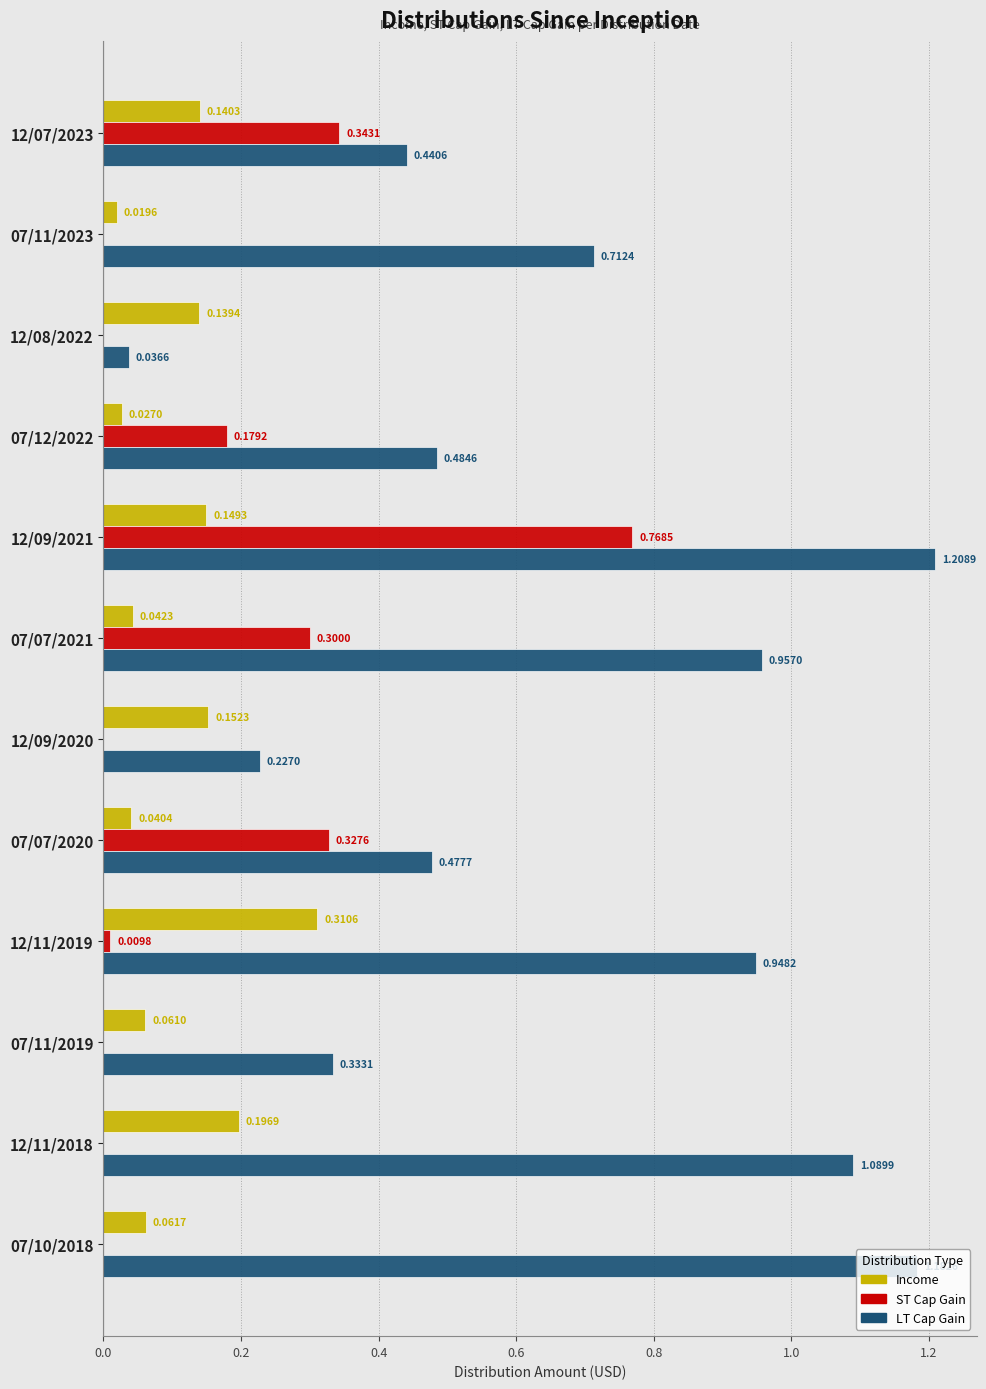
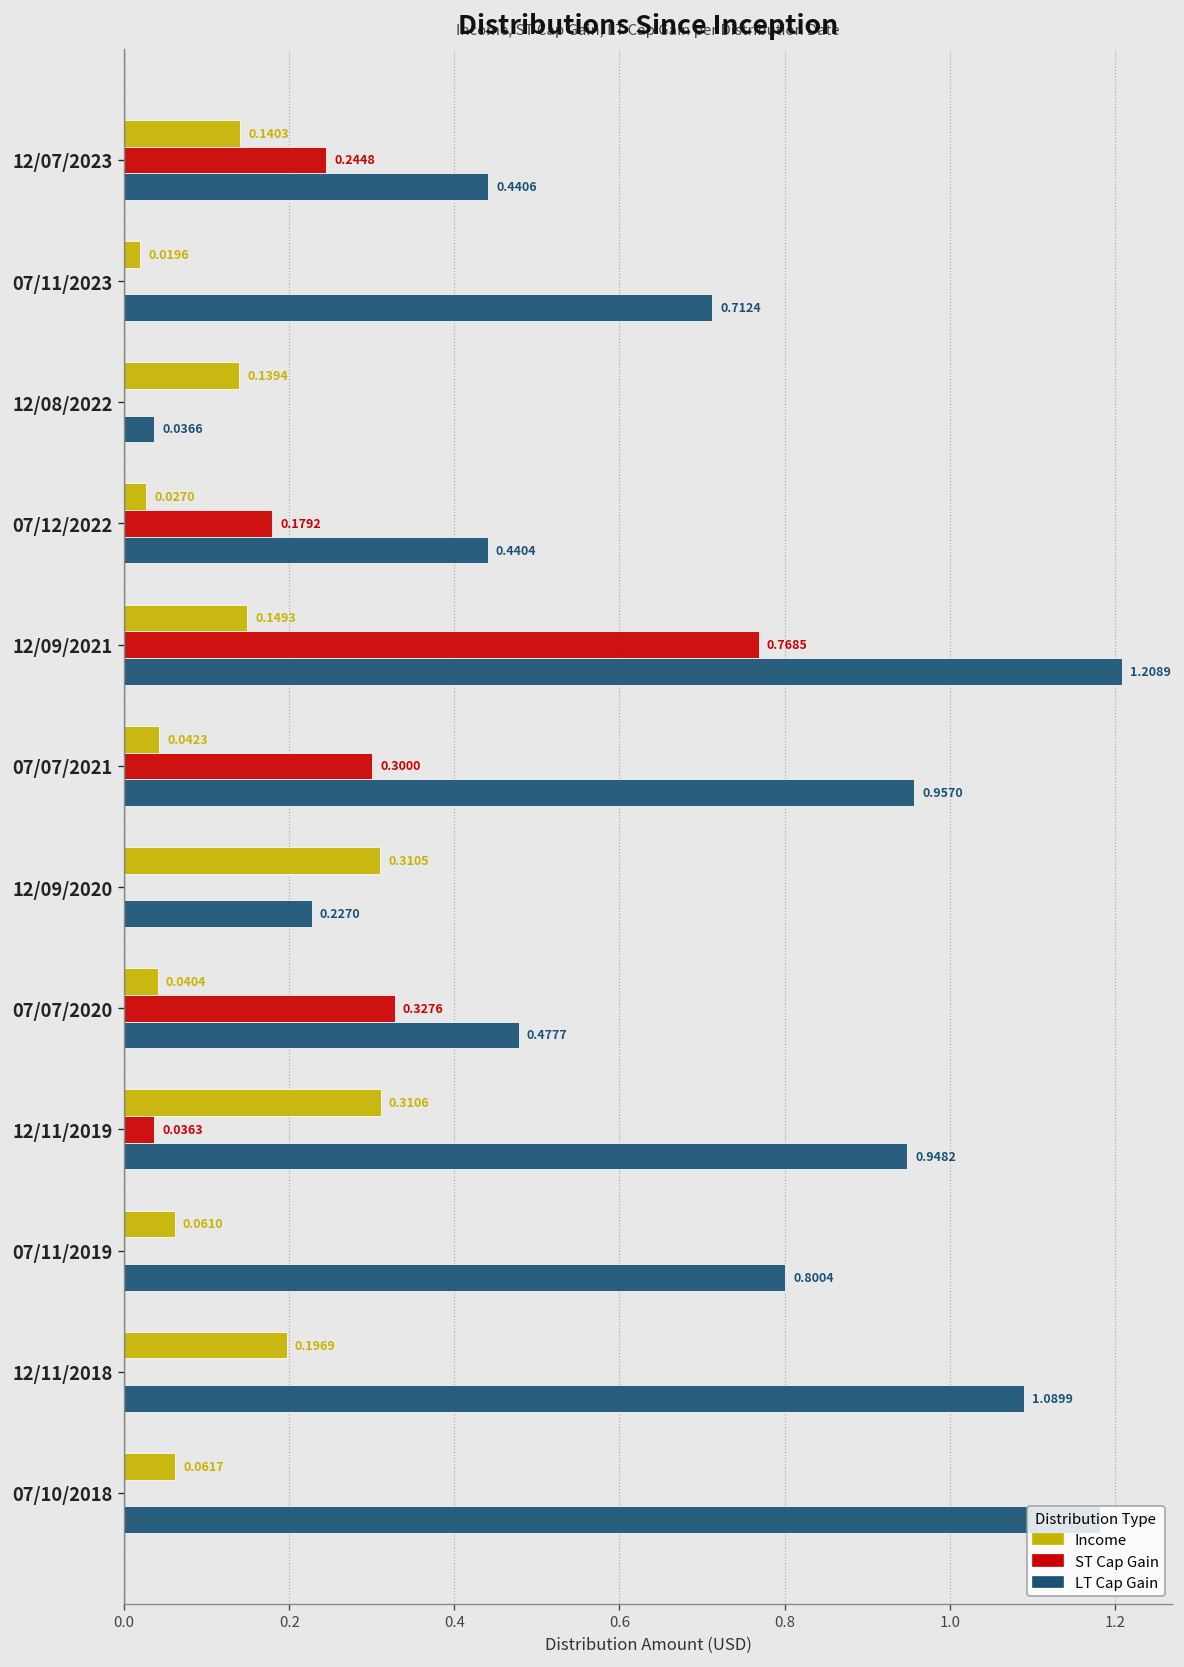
ST Cap Gain, 12/07/2023: 0.3431 -> 0.2448
LT Cap Gain, 07/12/2022: 0.4846 -> 0.4404
Income, 12/09/2020: 0.1523 -> 0.3105
ST Cap Gain, 12/11/2019: 0.0098 -> 0.0363
LT Cap Gain, 07/11/2019: 0.3331 -> 0.8004
